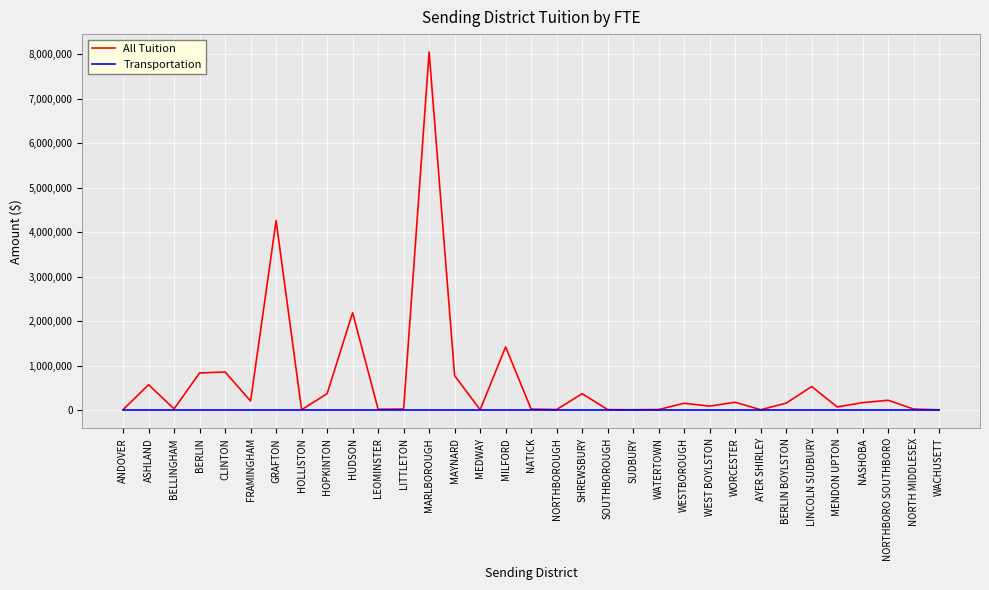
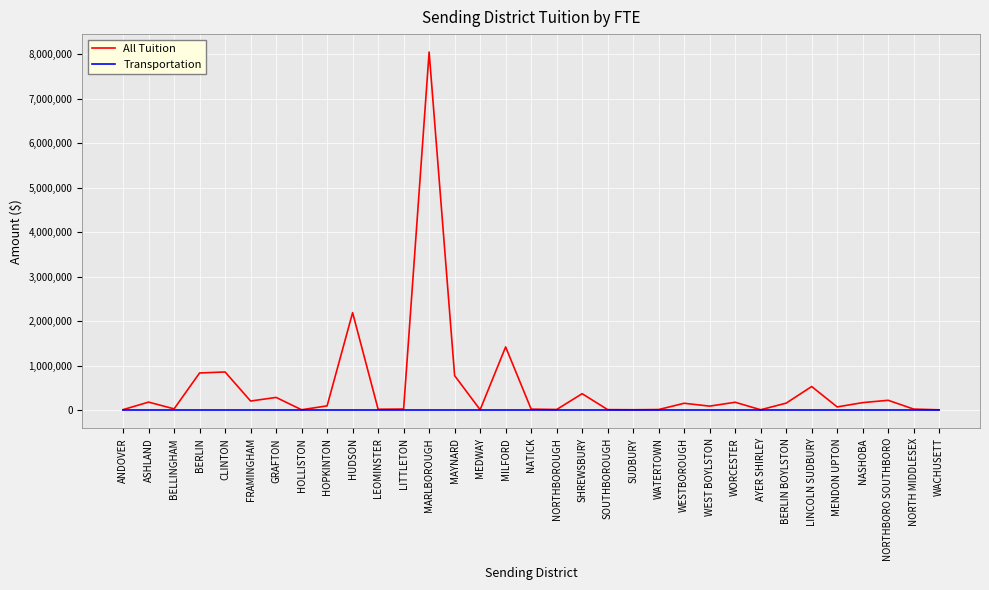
All Tuition, ASHLAND: 600,000 -> 200,000
All Tuition, GRAFTON: 4,300,000 -> 300,000
All Tuition, HOPKINTON: 400,000 -> 100,000
